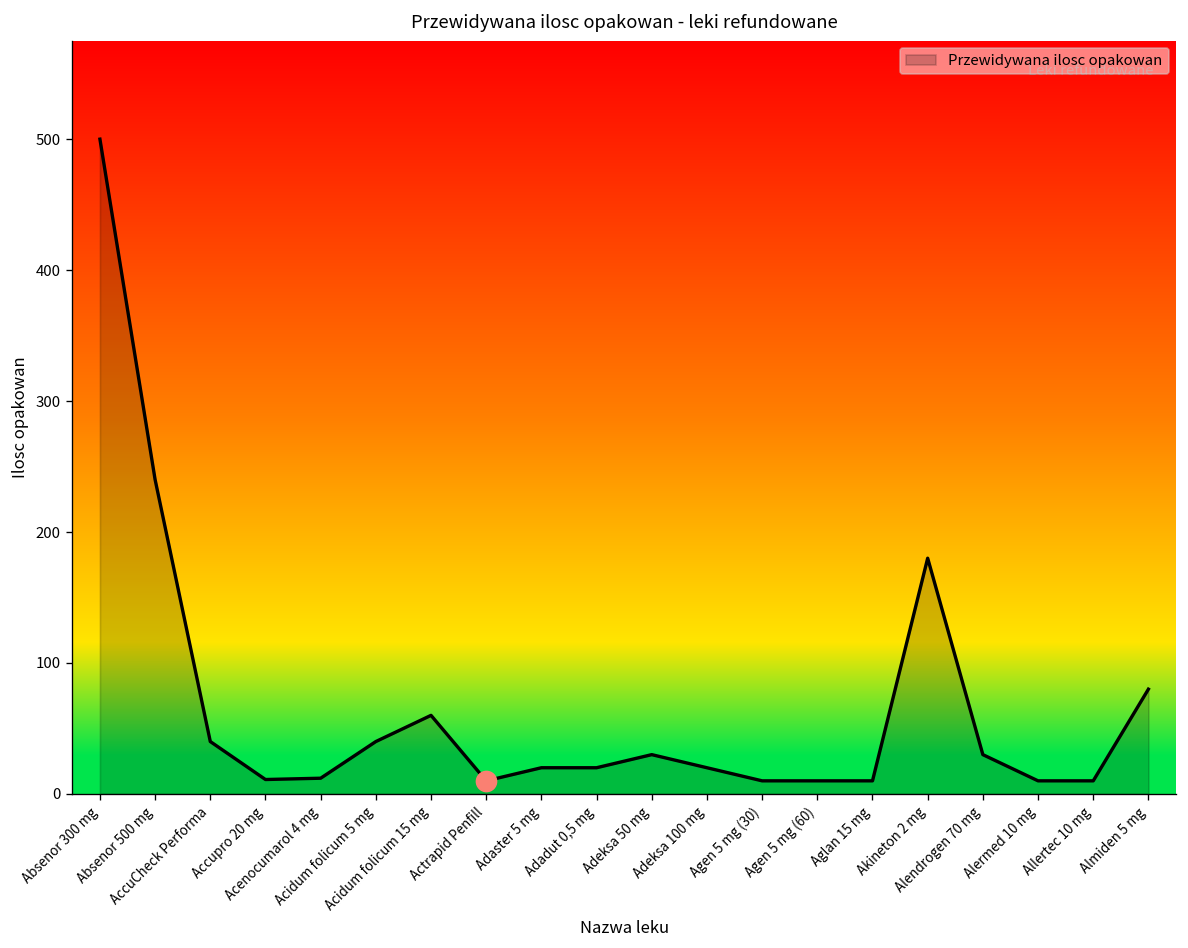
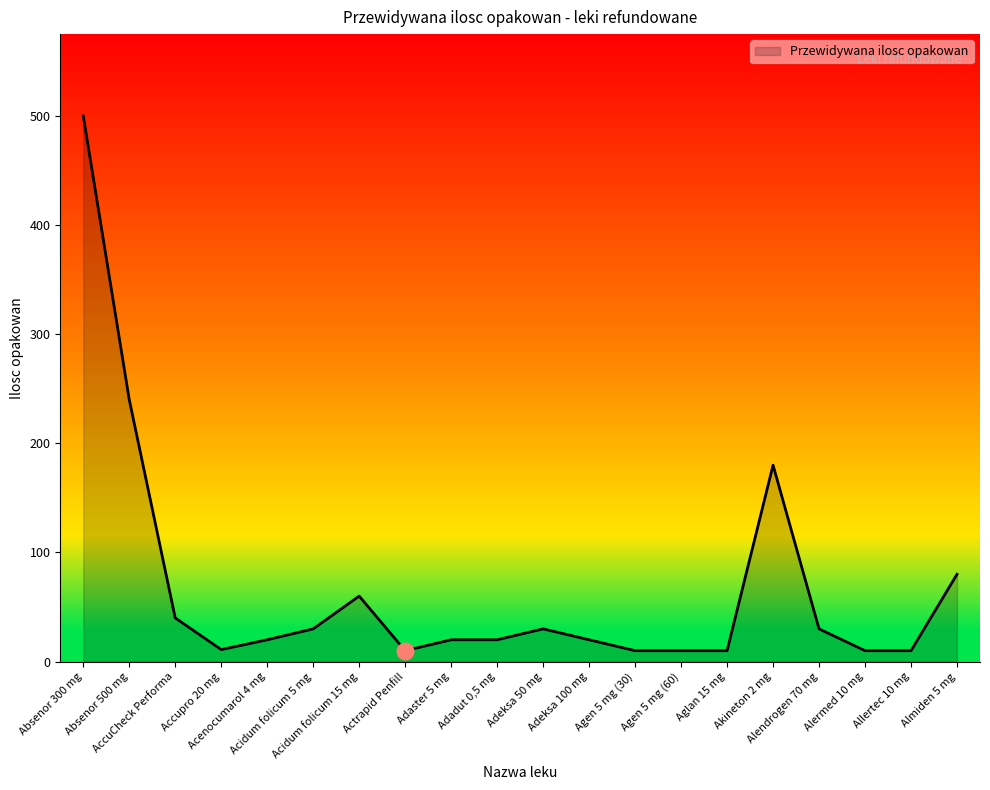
Przewidywana ilosc opakowan, Acenocumarol 4 mg: 12 -> 20
Przewidywana ilosc opakowan, Acidum folicum 5 mg: 40 -> 30
